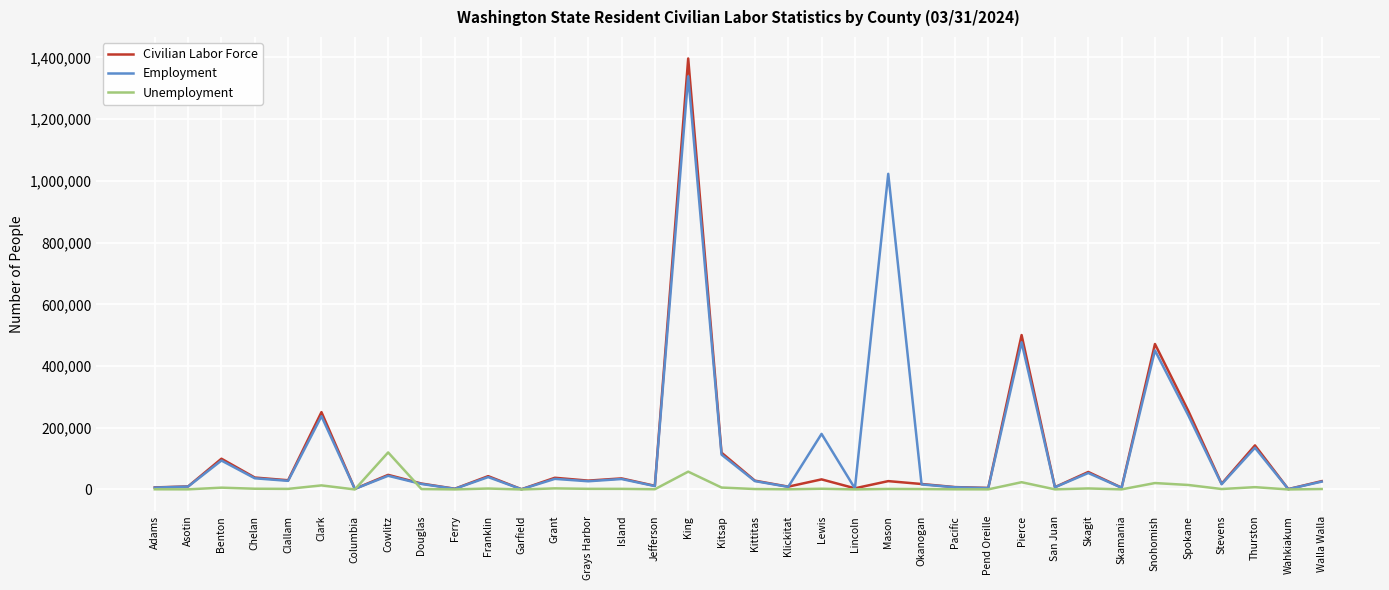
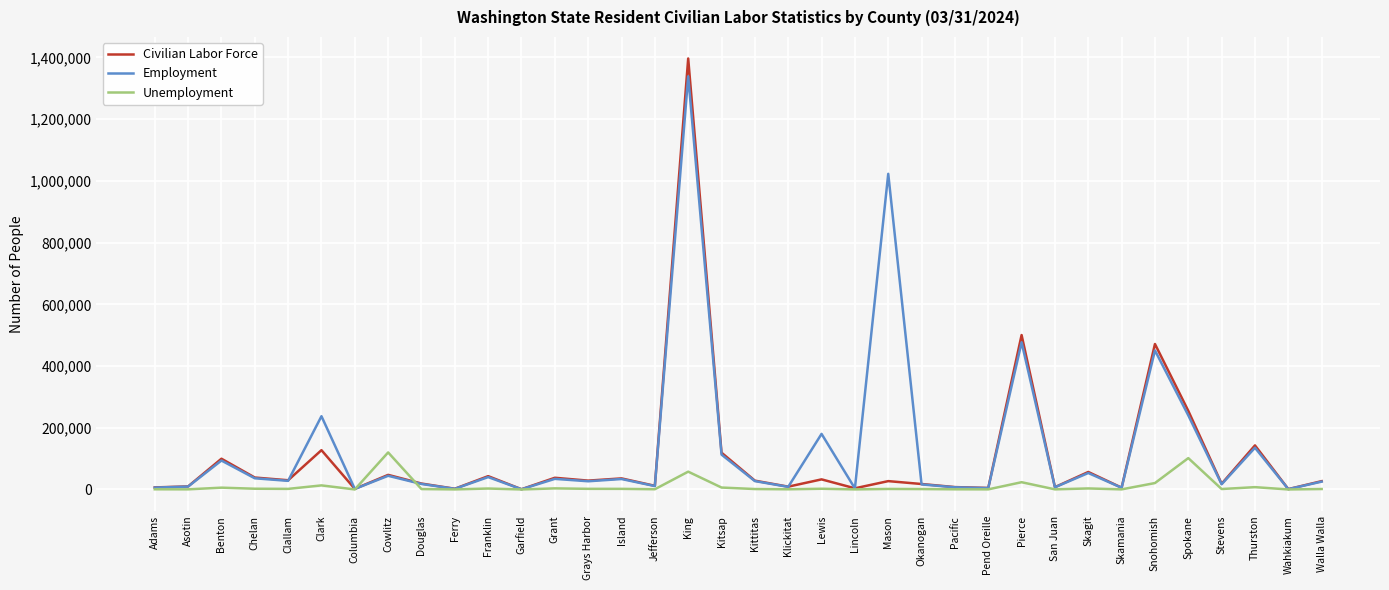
Civilian Labor Force, Clark: 250,000 -> 130,000
Unemployment, Spokane: 10,000 -> 100,000
